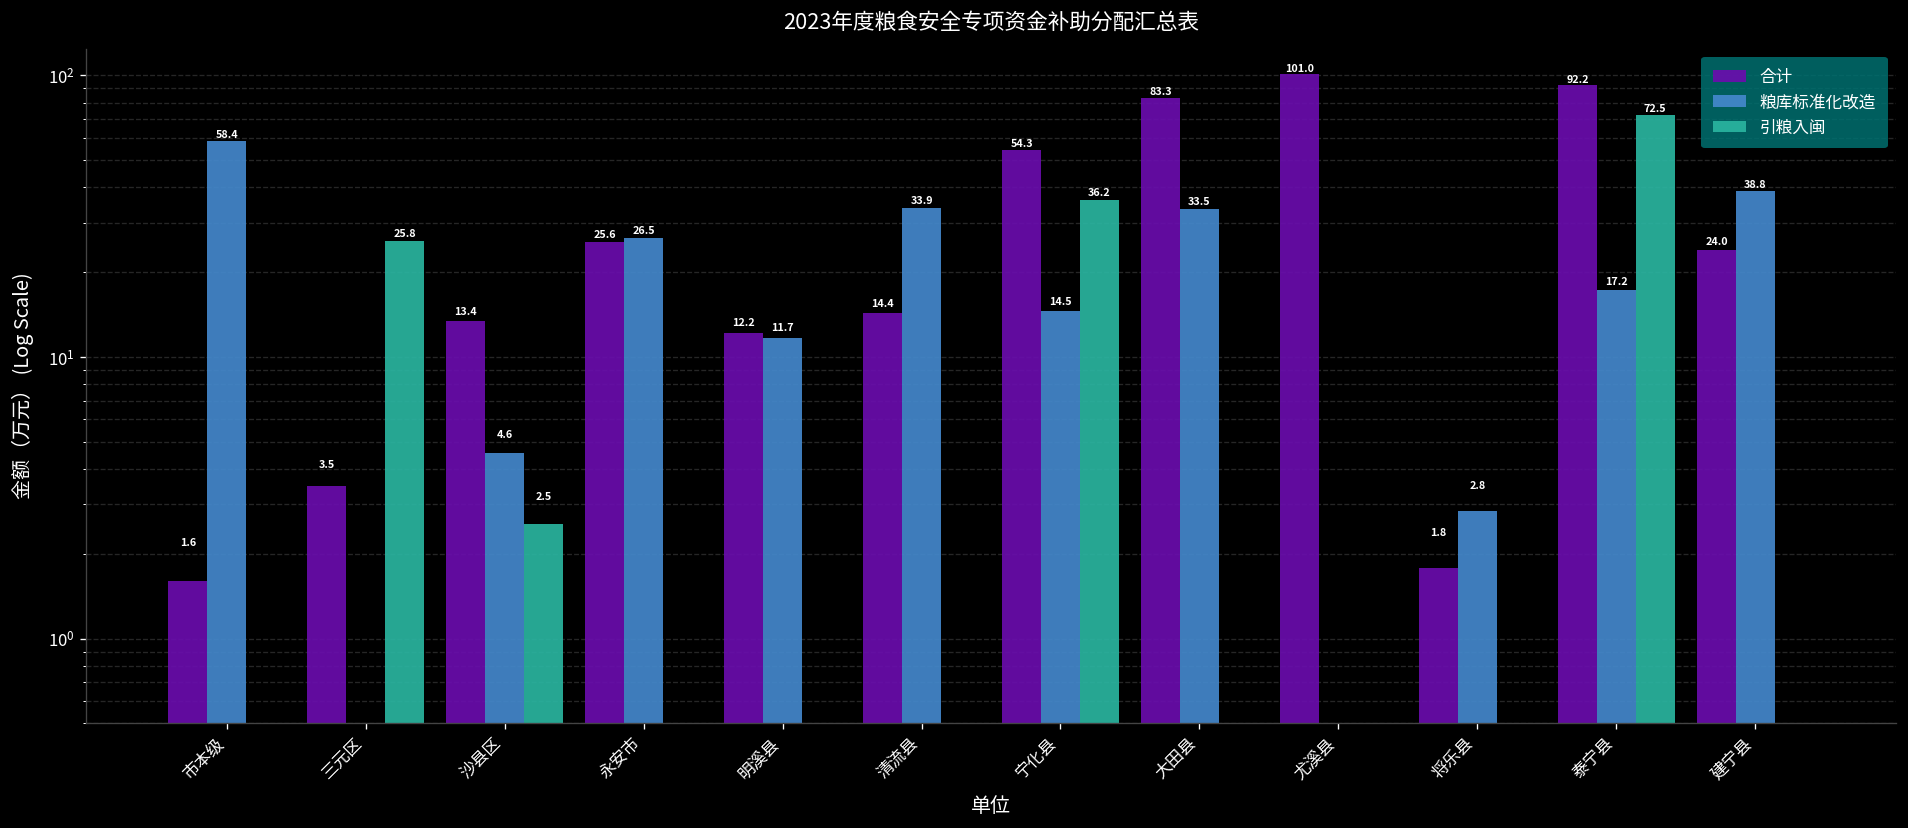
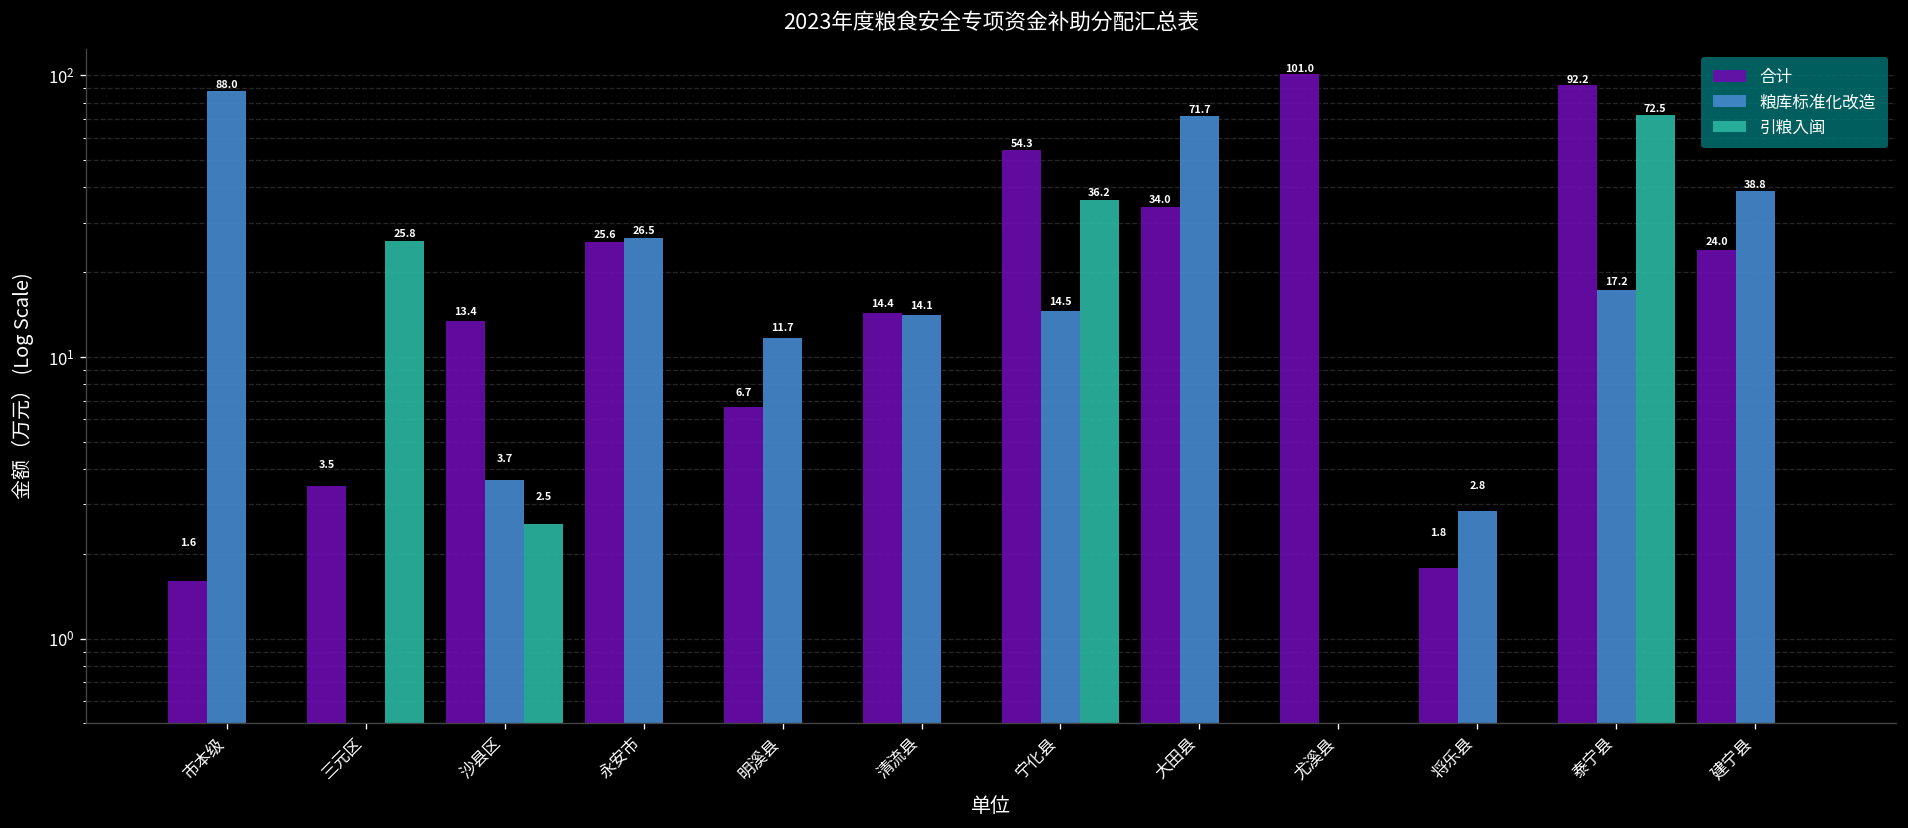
粮库标准化改造, 市本级: 58.4 -> 88.0
粮库标准化改造, 沙县区: 4.6 -> 3.7
合计, 明溪县: 12.2 -> 6.7
粮库标准化改造, 清流县: 33.9 -> 14.1
合计, 大田县: 83.3 -> 34.0
粮库标准化改造, 大田县: 33.5 -> 71.7
